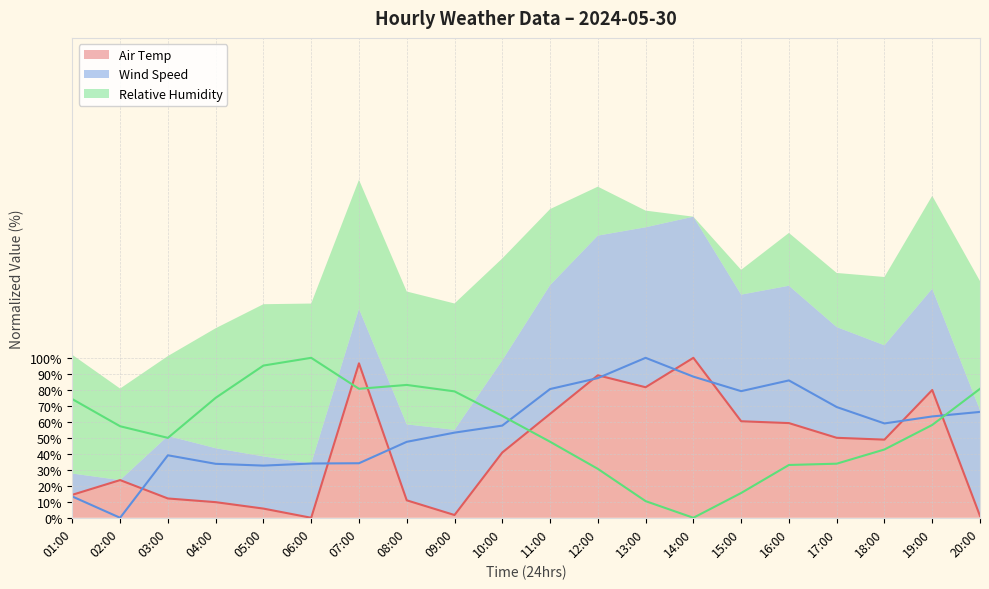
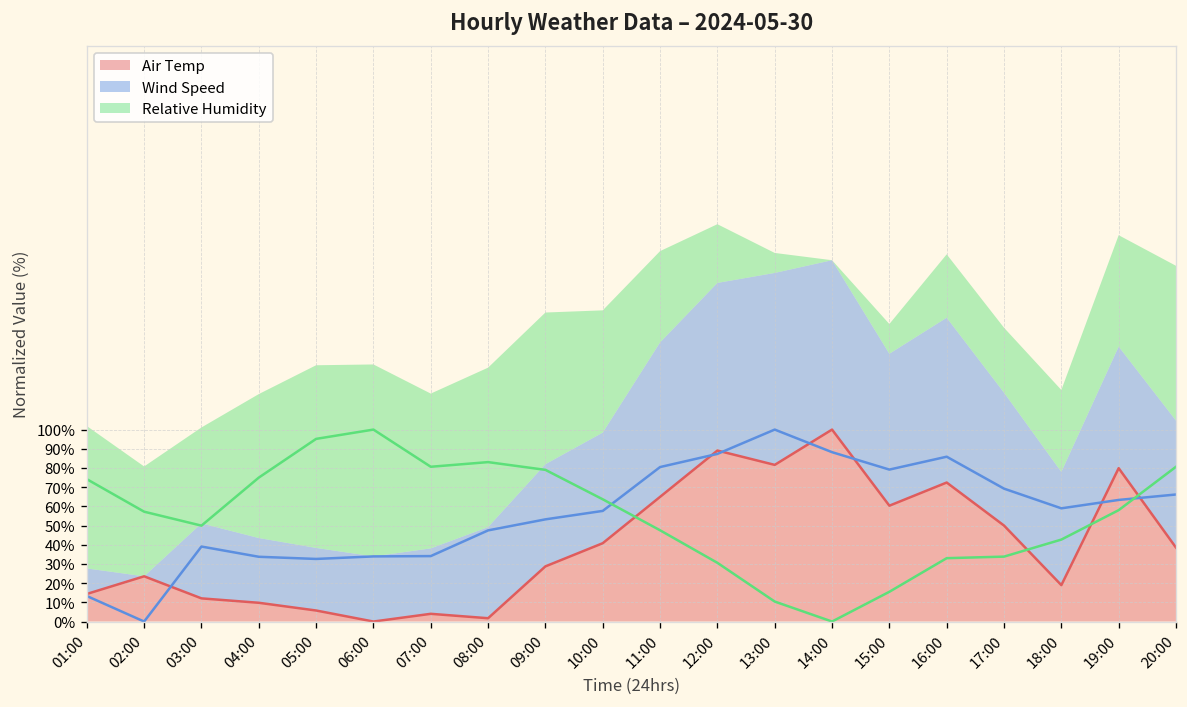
Air Temp, 07:00: 97% -> 4%
Air Temp, 08:00: 11% -> 2%
Air Temp, 09:00: 2% -> 29%
Air Temp, 16:00: 59% -> 72%
Air Temp, 18:00: 49% -> 19%
Air Temp, 20:00: 1% -> 39%
